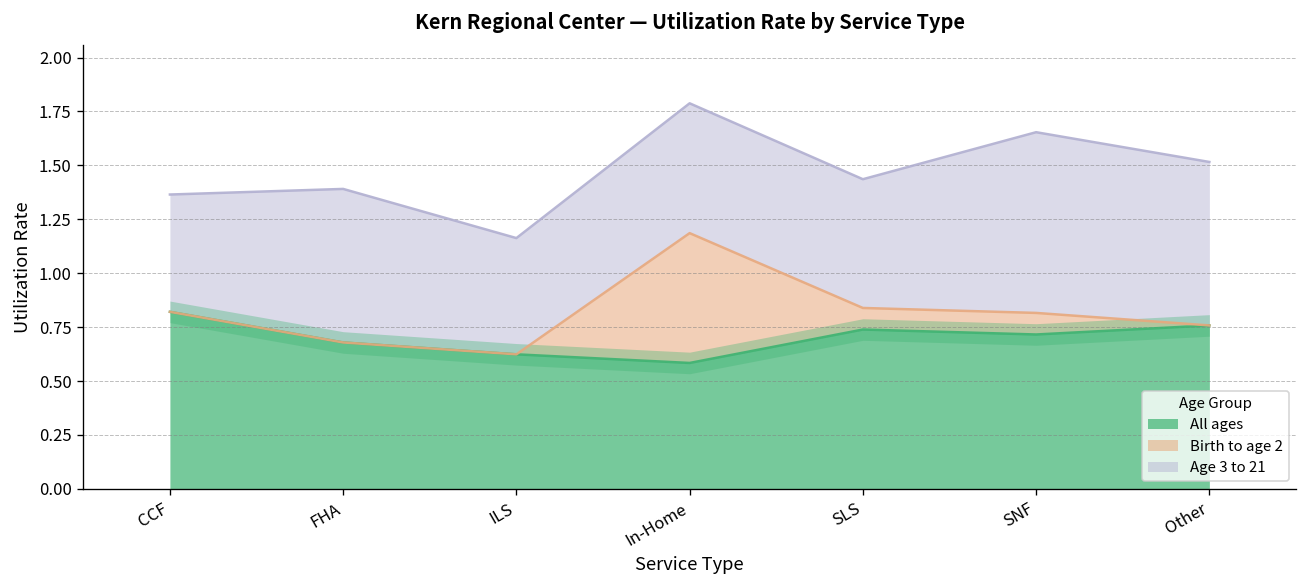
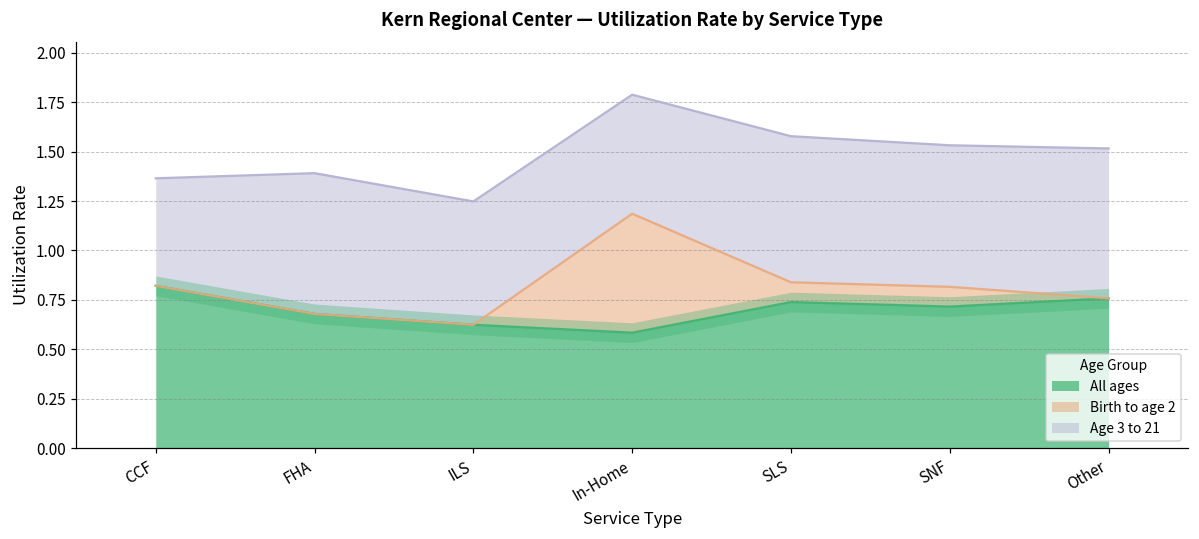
Age 3 to 21, ILS: 0.54 -> 0.62
Age 3 to 21, SLS: 0.60 -> 0.74
Age 3 to 21, SNF: 0.84 -> 0.72
